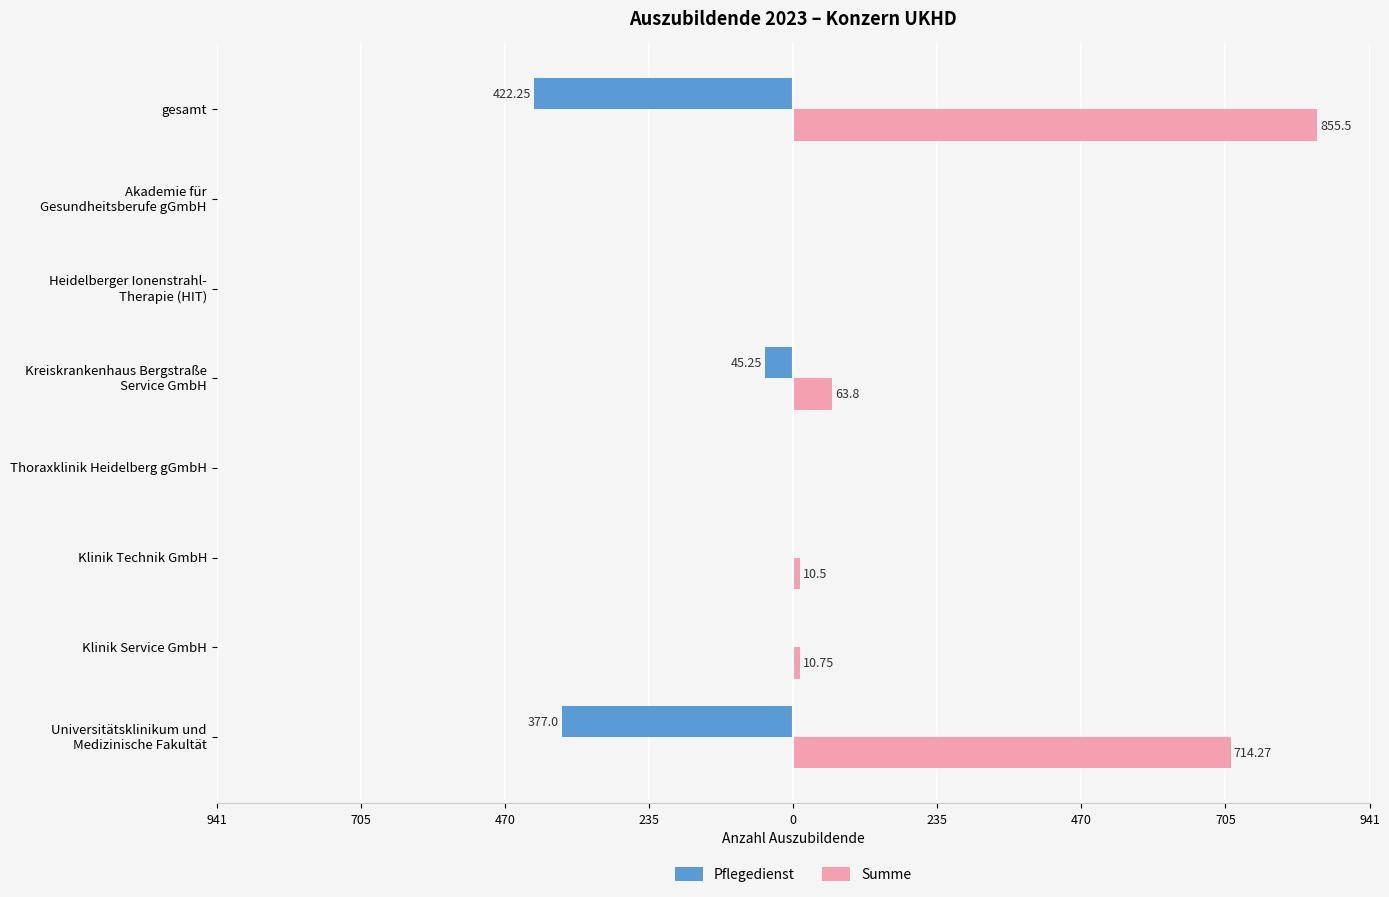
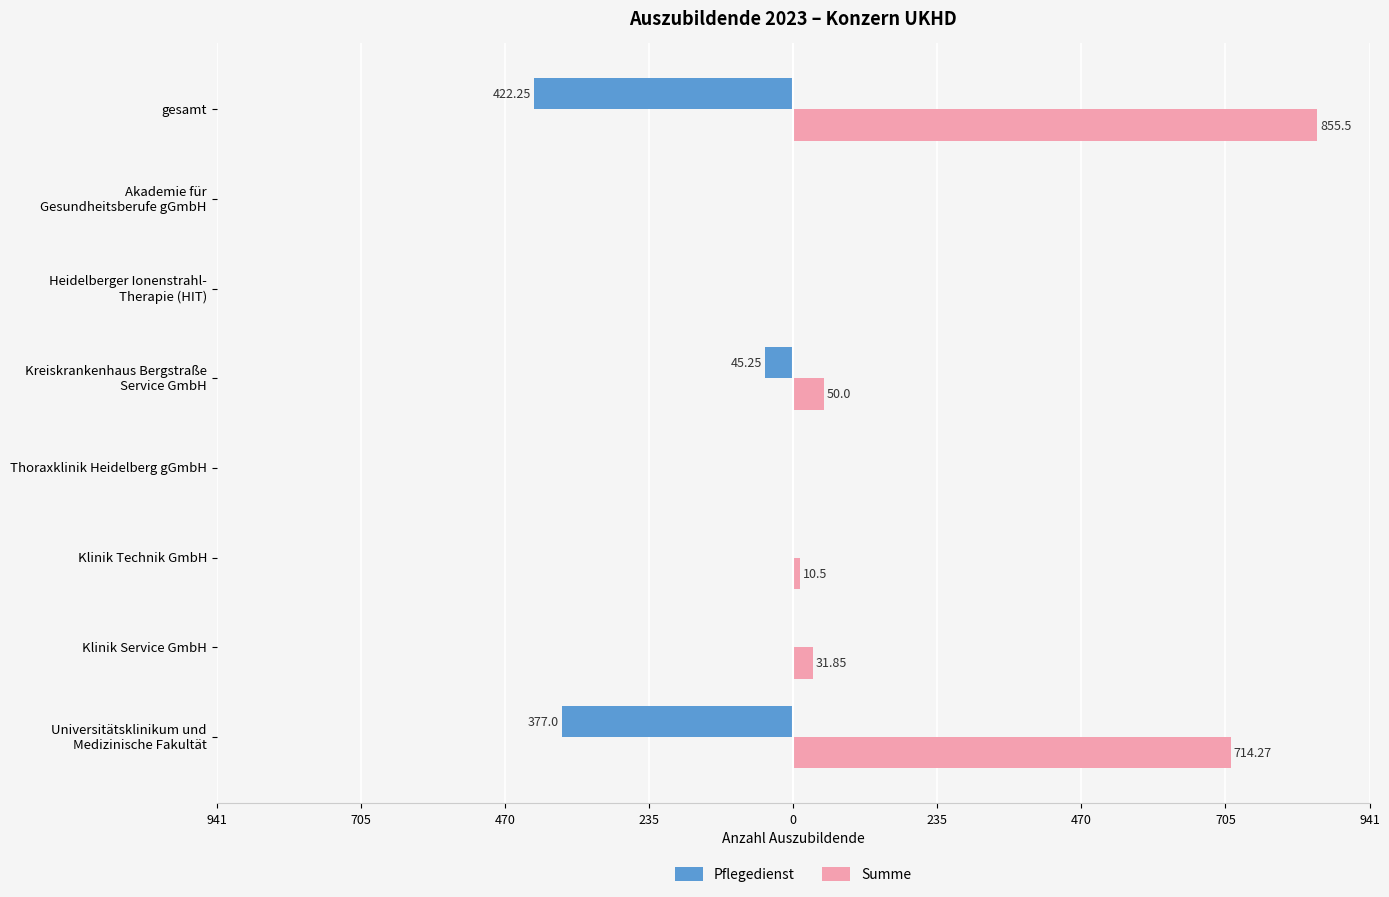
Summe, Kreiskrankenhaus Bergstraße Service GmbH: 63.8 -> 50.0
Summe, Klinik Service GmbH: 10.75 -> 31.85
